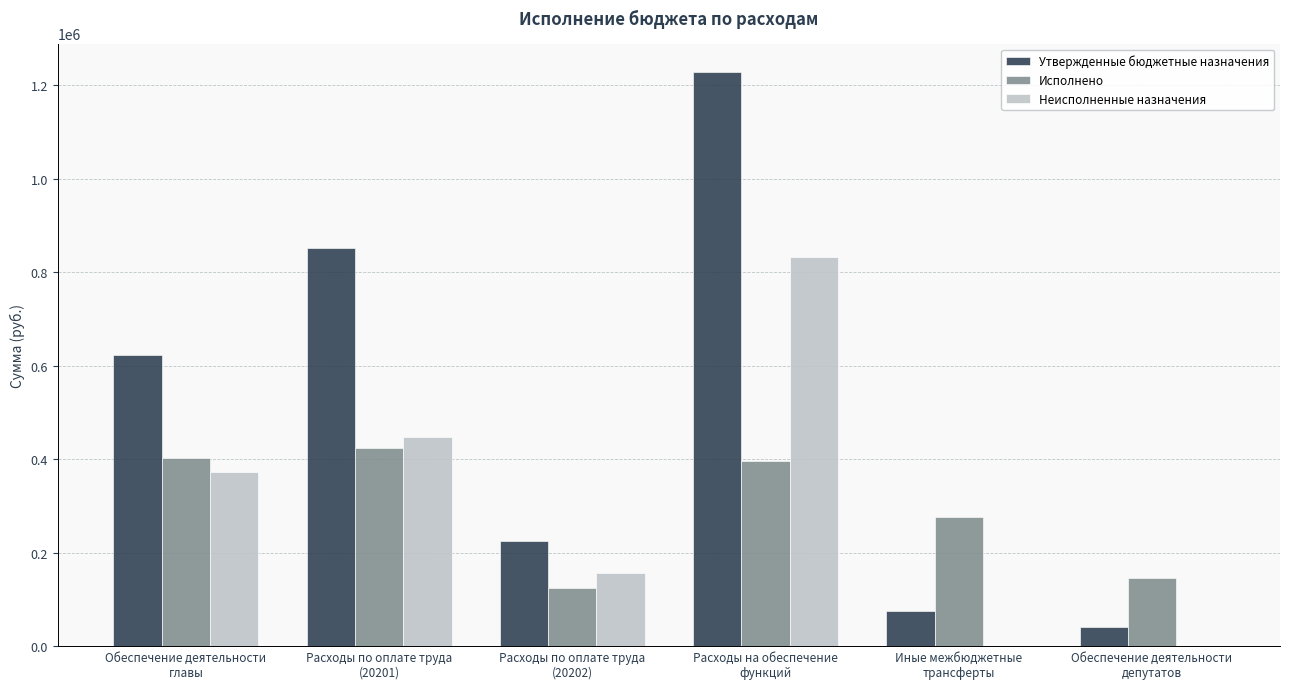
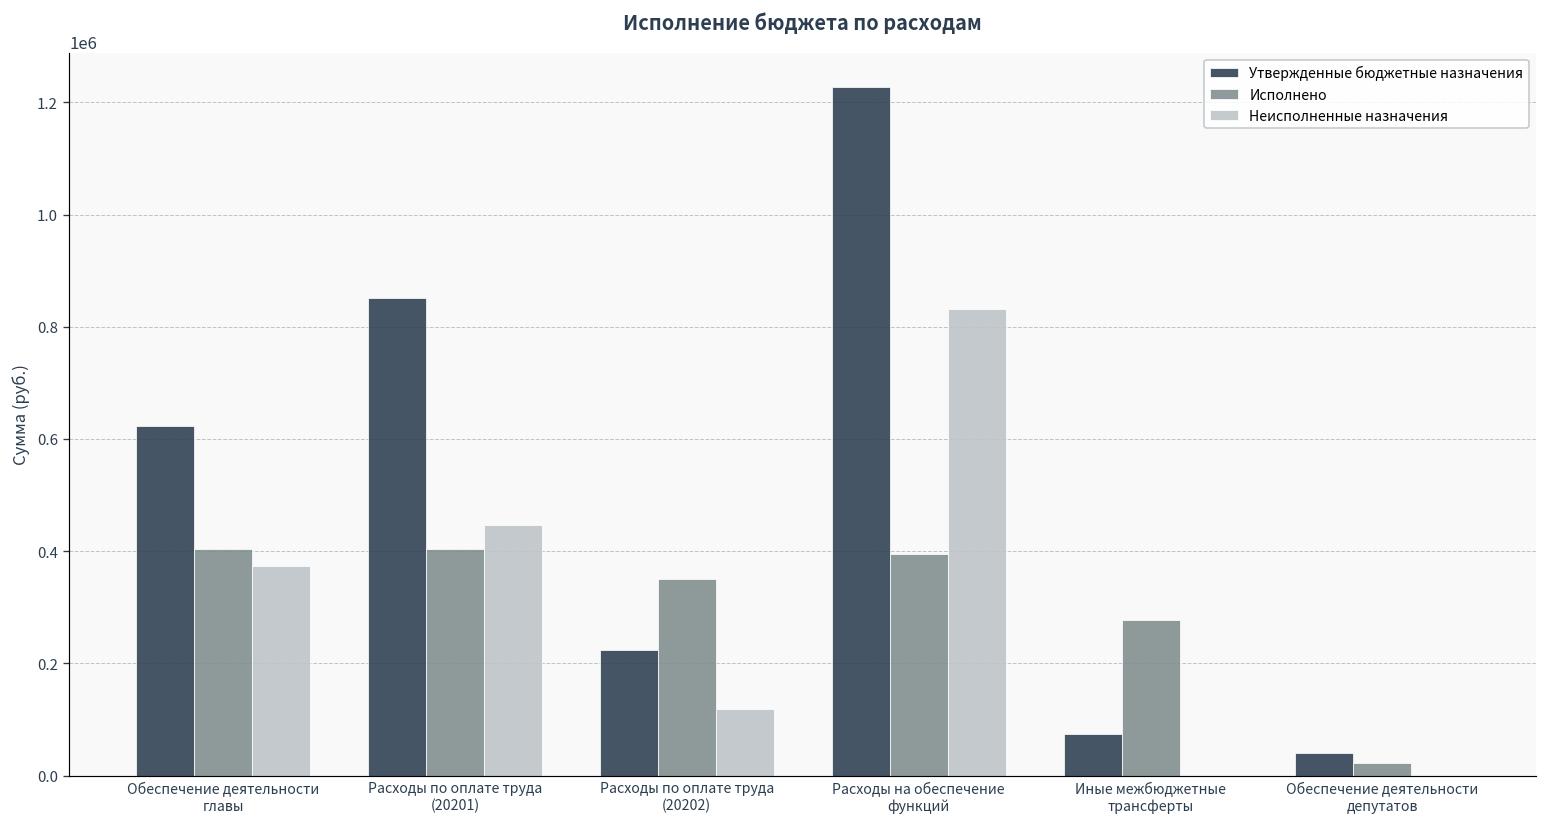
Исполнено, Расходы по оплате труда (20201): 420000 -> 400000
Исполнено, Расходы по оплате труда (20202): 120000 -> 350000
Неисполненные назначения, Расходы по оплате труда (20202): 160000 -> 120000
Исполнено, Обеспечение деятельности депутатов: 150000 -> 20000
